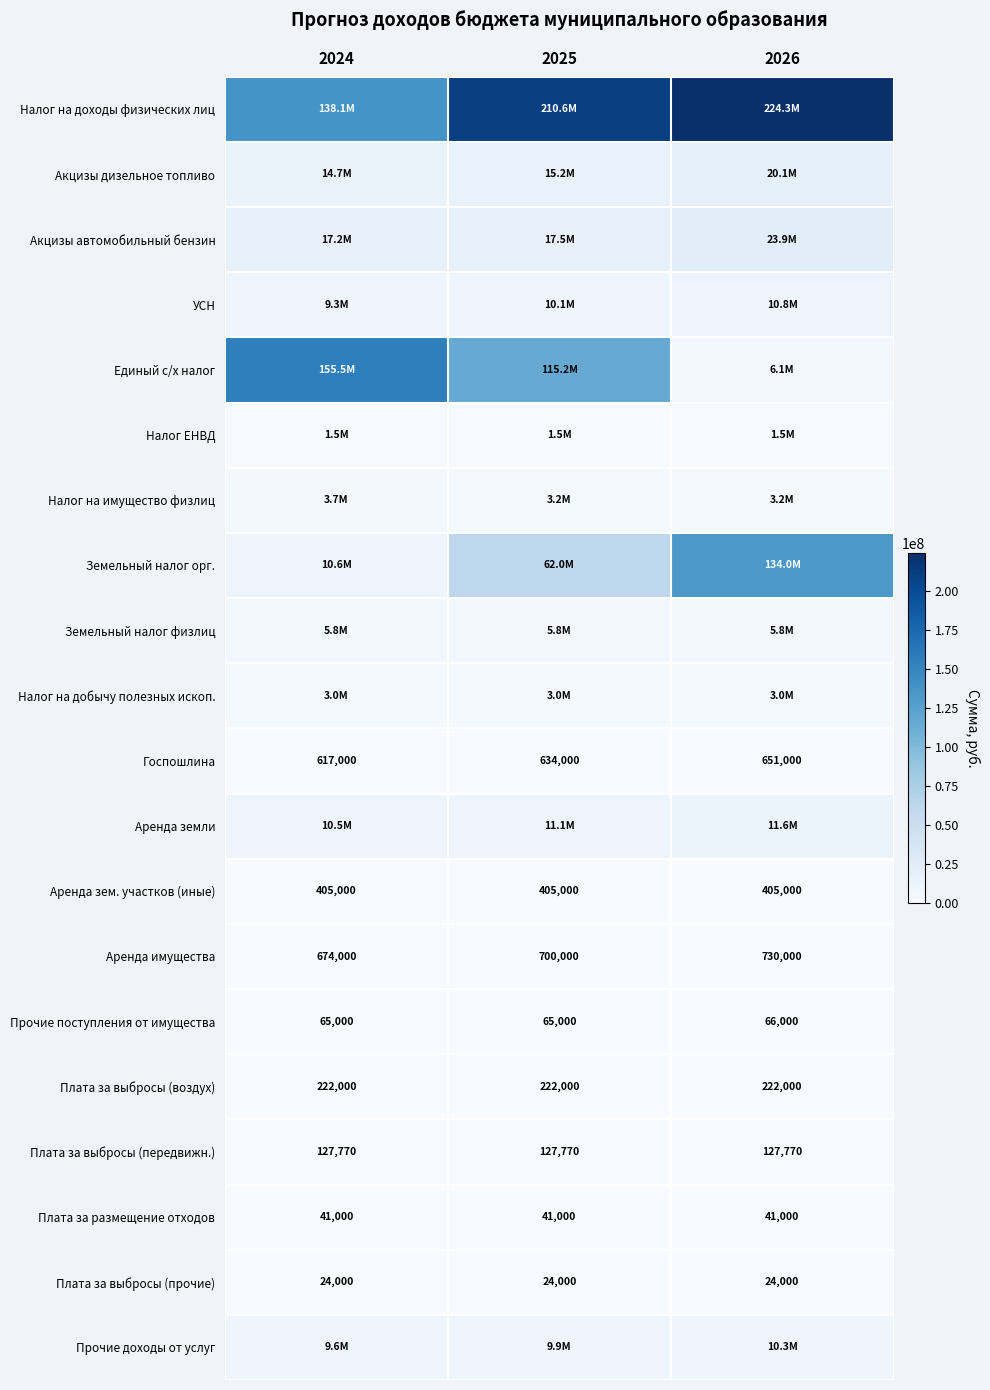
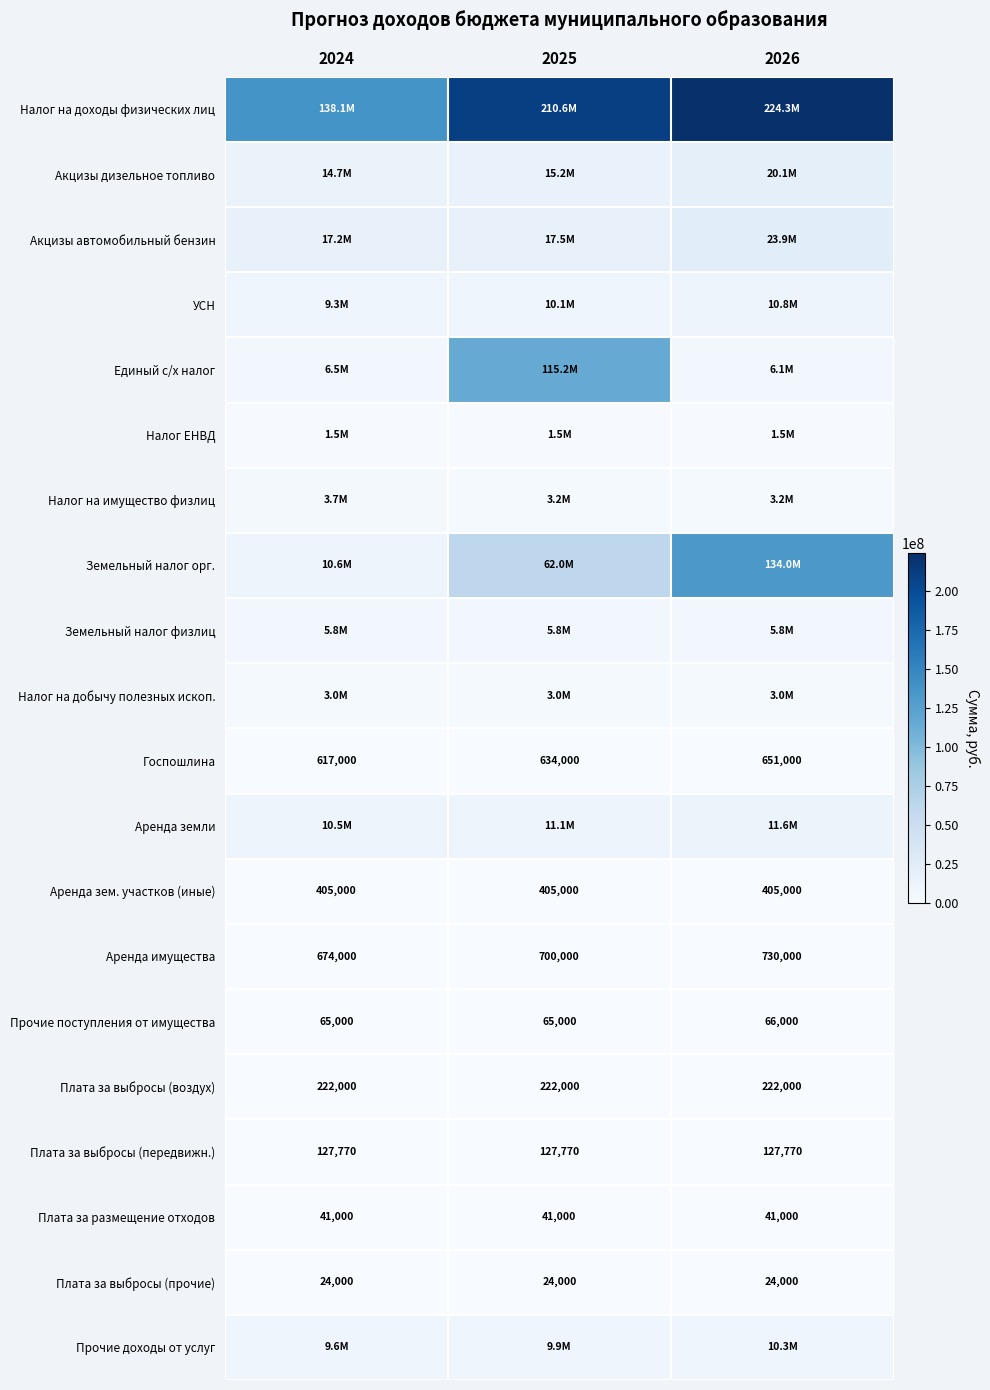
Единый с/х налог, 2024: 155.5M -> 6.5M
